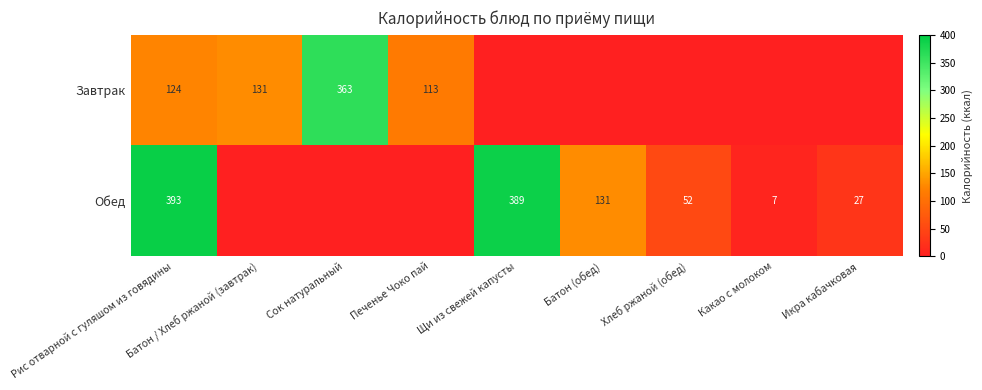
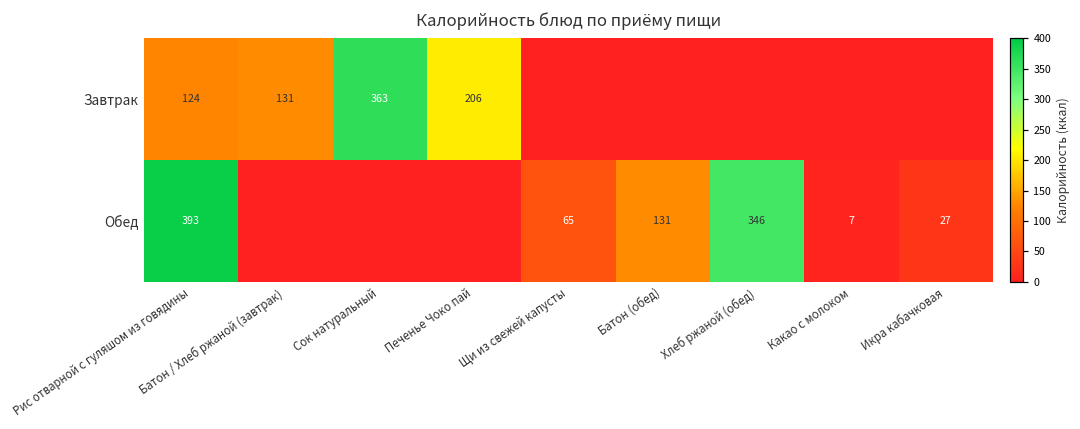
Завтрак, Печенье Чоко пай: 113 -> 206
Обед, Щи из свежей капусты: 389 -> 65
Обед, Хлеб ржаной (обед): 52 -> 346
